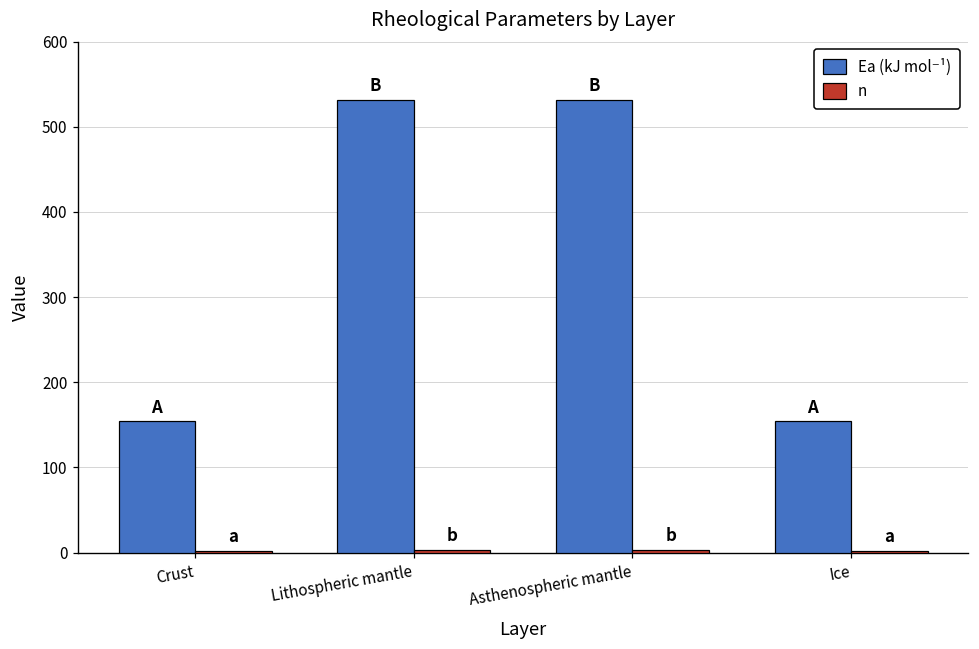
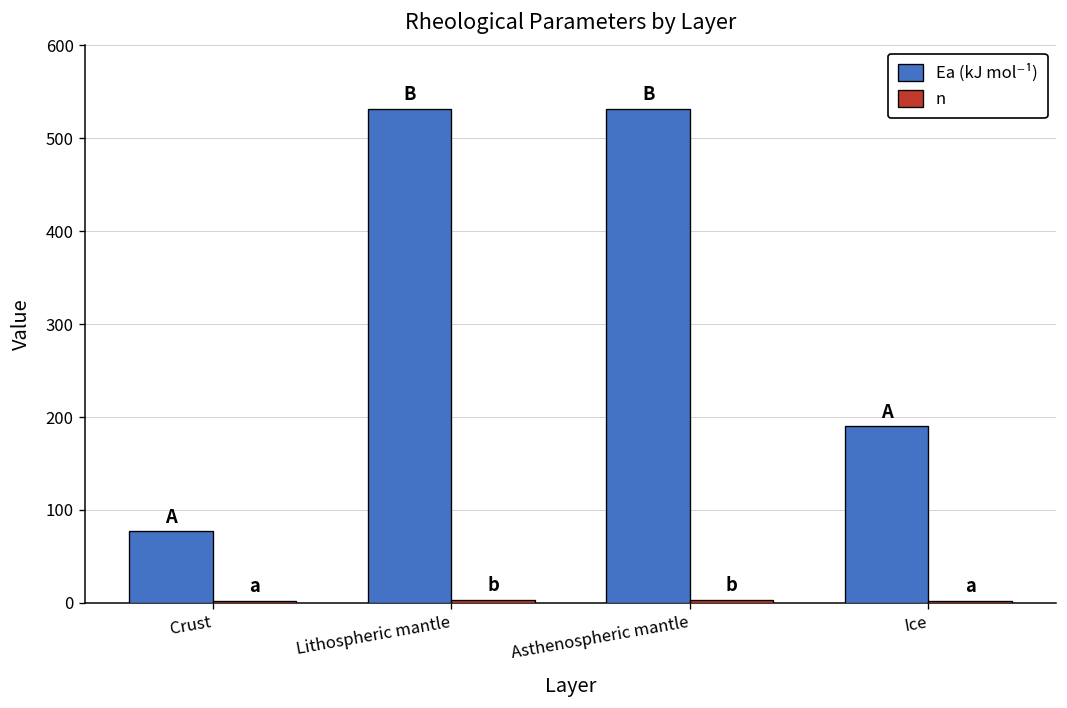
Ea (kJ mol⁻¹), Crust: 150 -> 80
Ea (kJ mol⁻¹), Ice: 150 -> 190
